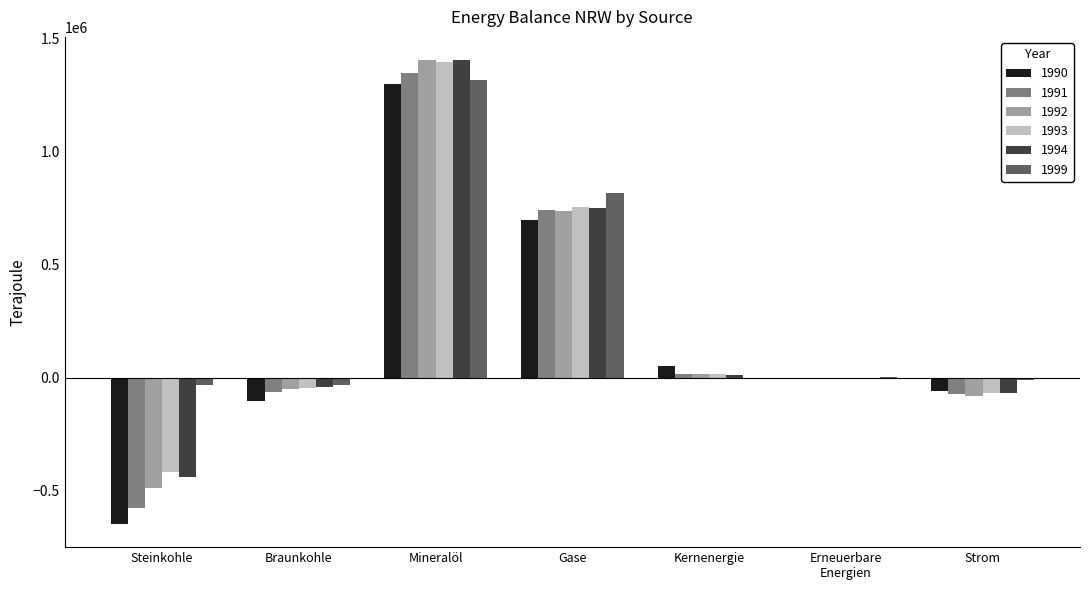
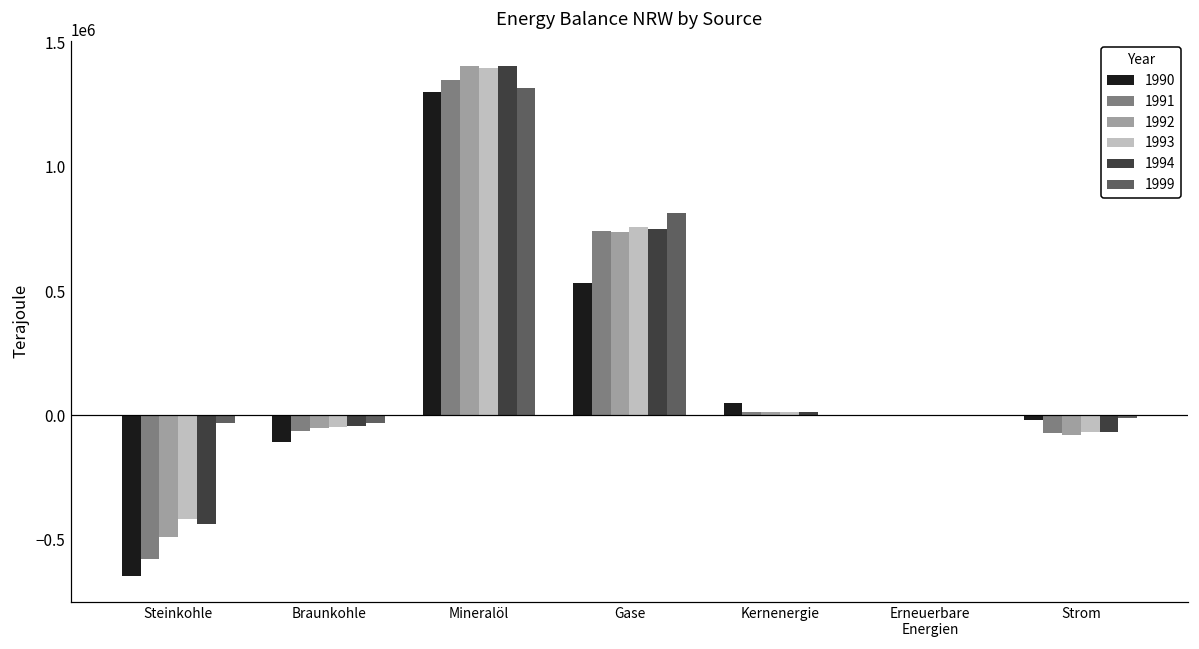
1990, Gase: 700000 -> 530000
1990, Strom: -60000 -> -20000
